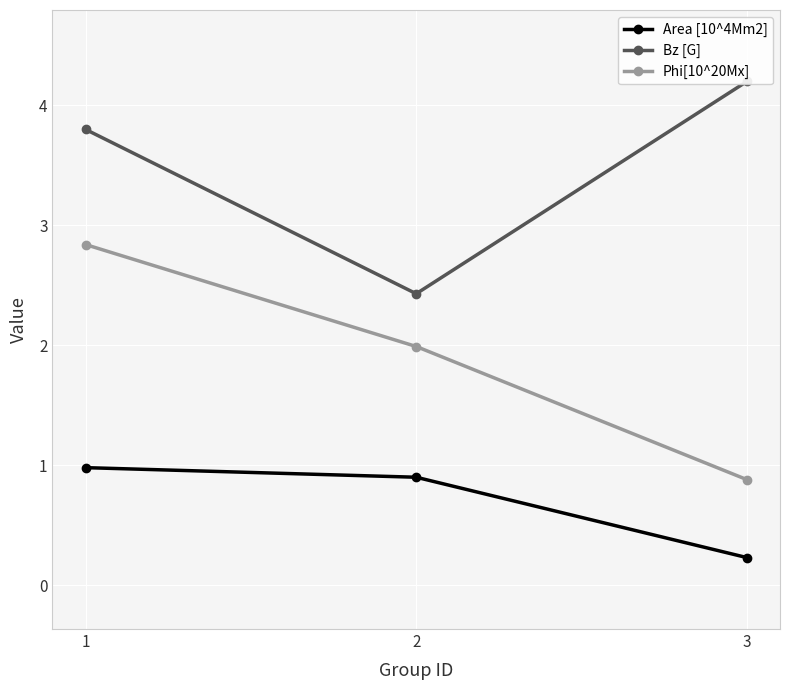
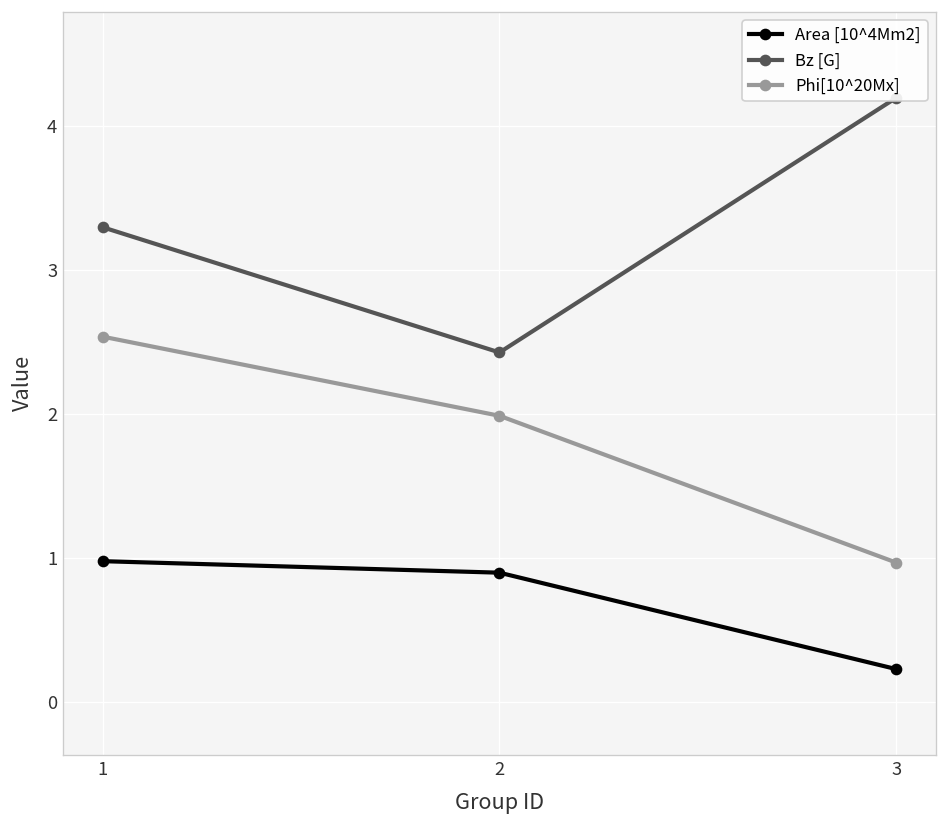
Bz [G], 1: 3.8 -> 3.3
Phi[10^20Mx], 1: 2.84 -> 2.54
Phi[10^20Mx], 3: 0.88 -> 0.97
